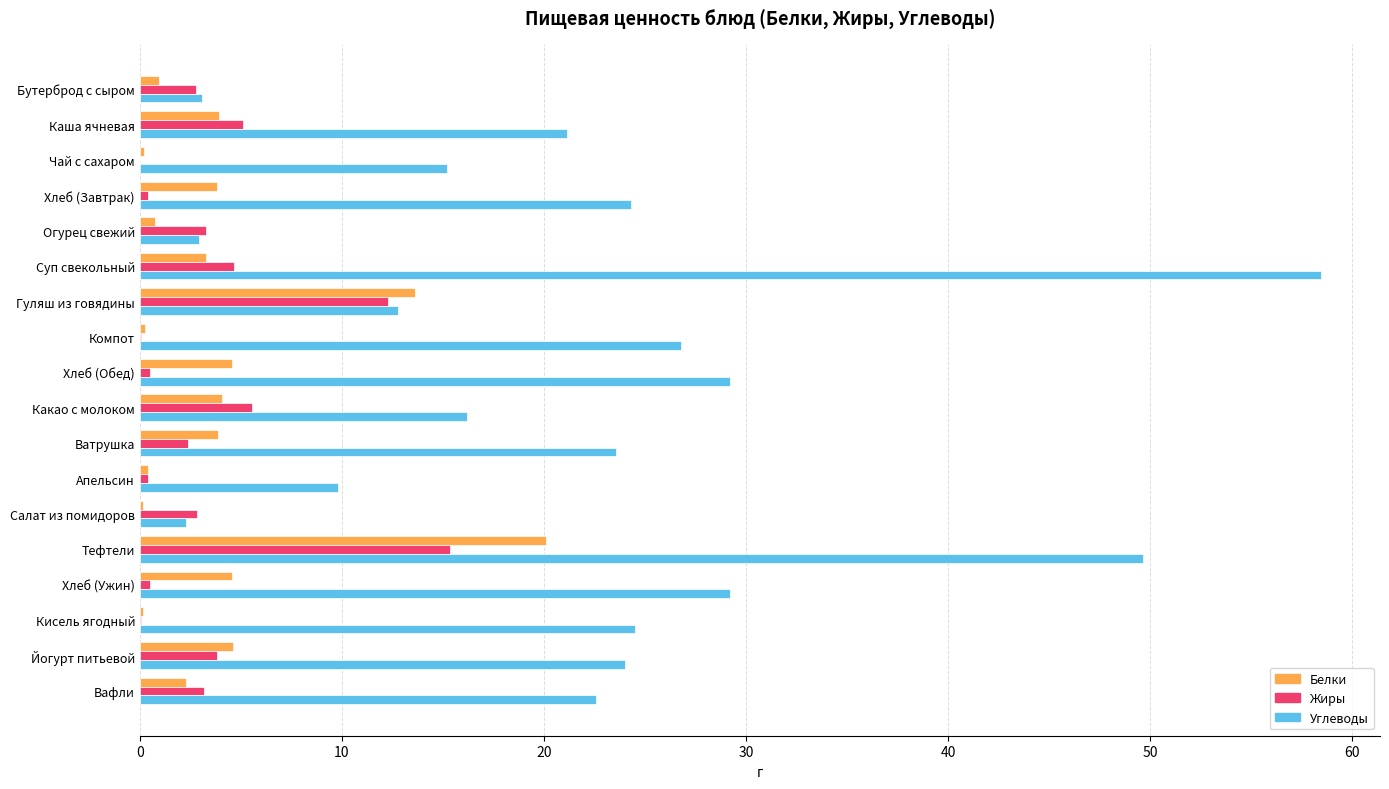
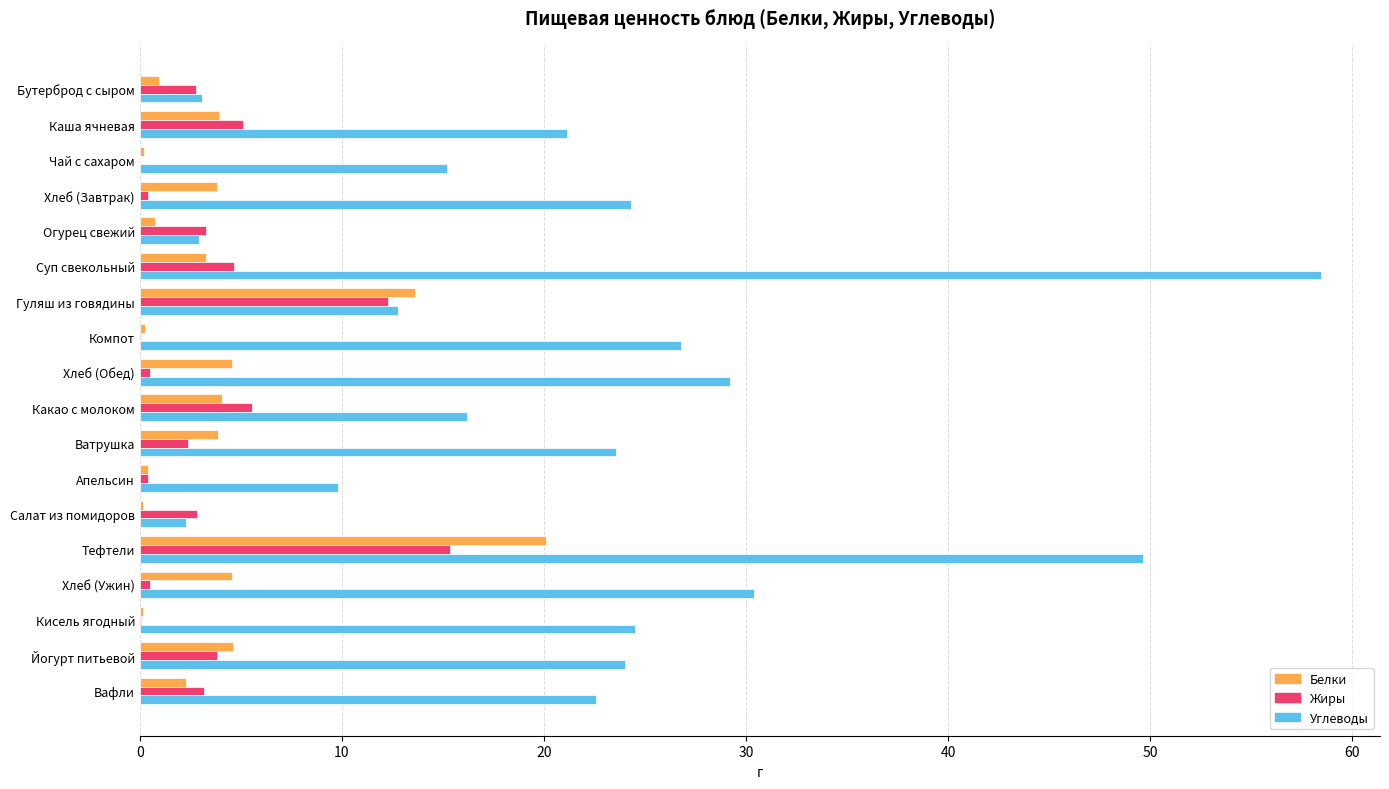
Углеводы, Хлеб (Ужин): 29.2 -> 30.4
